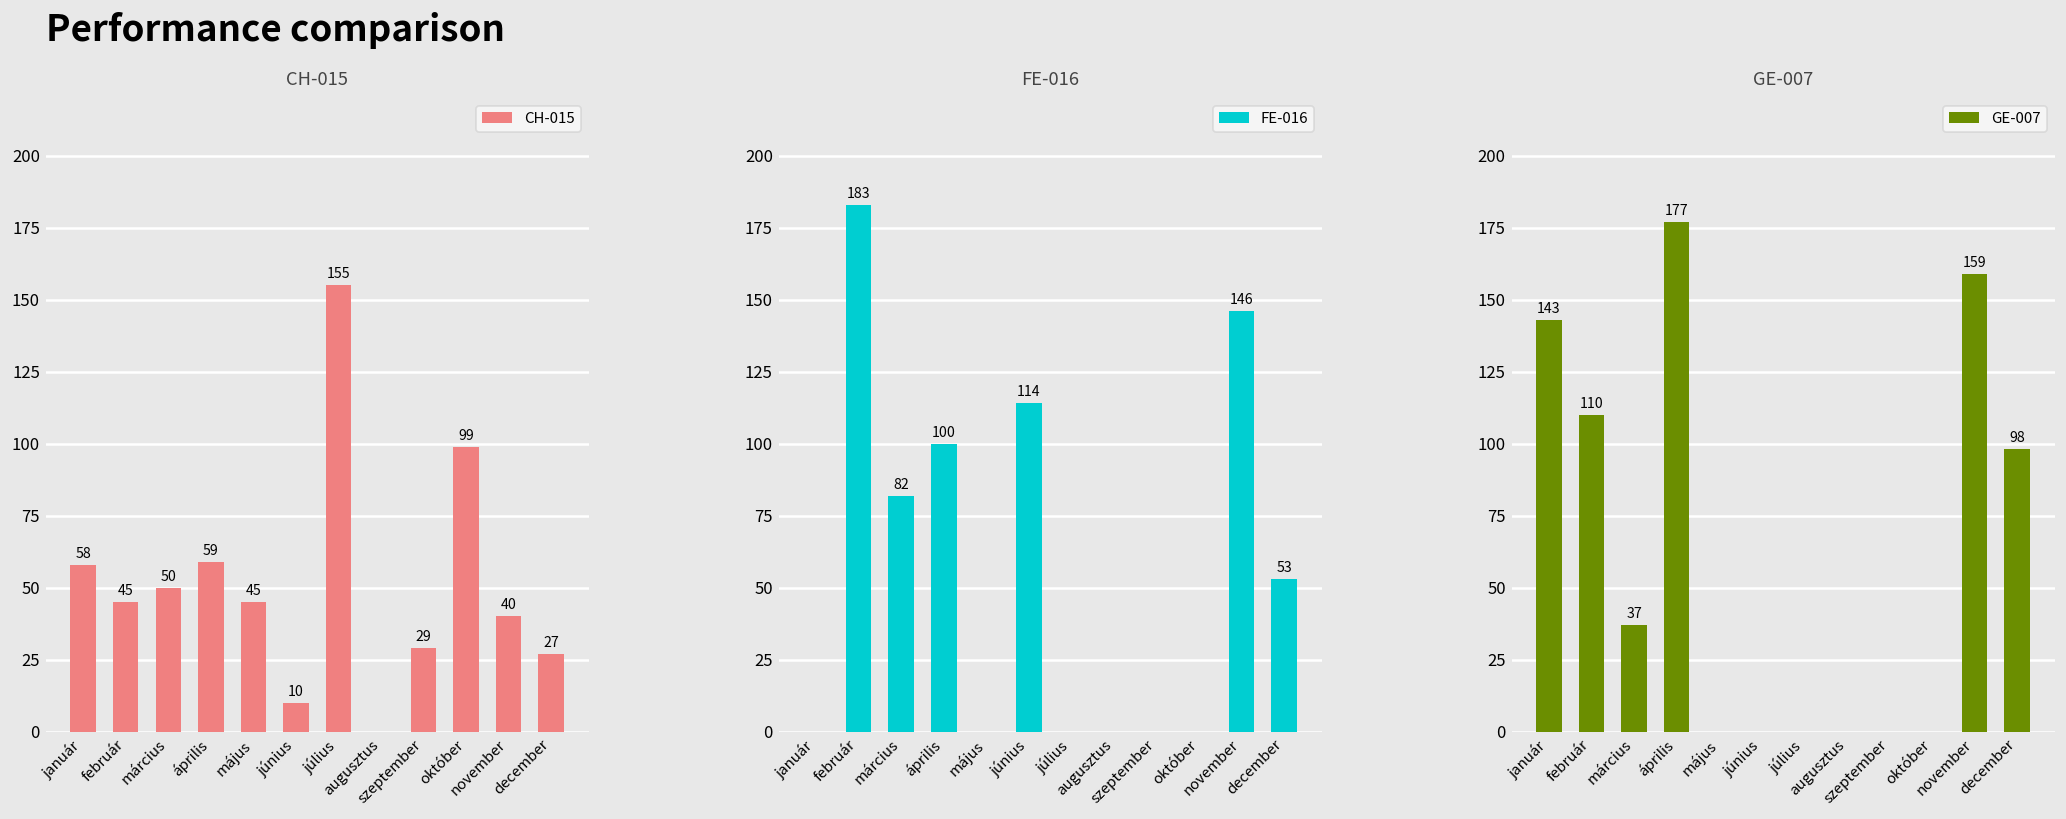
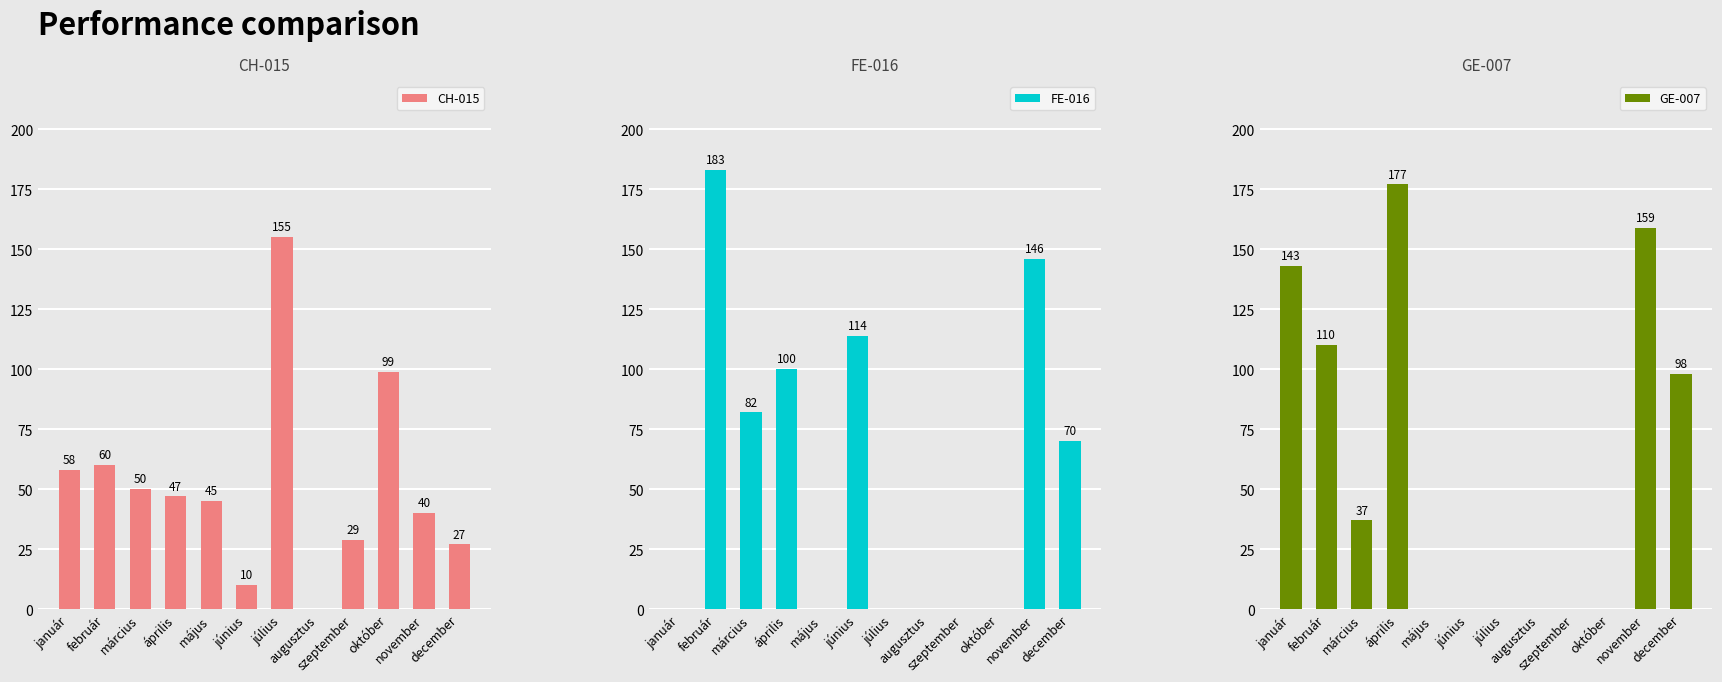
CH-015, február: 45 -> 60
CH-015, április: 59 -> 47
FE-016, december: 53 -> 70
